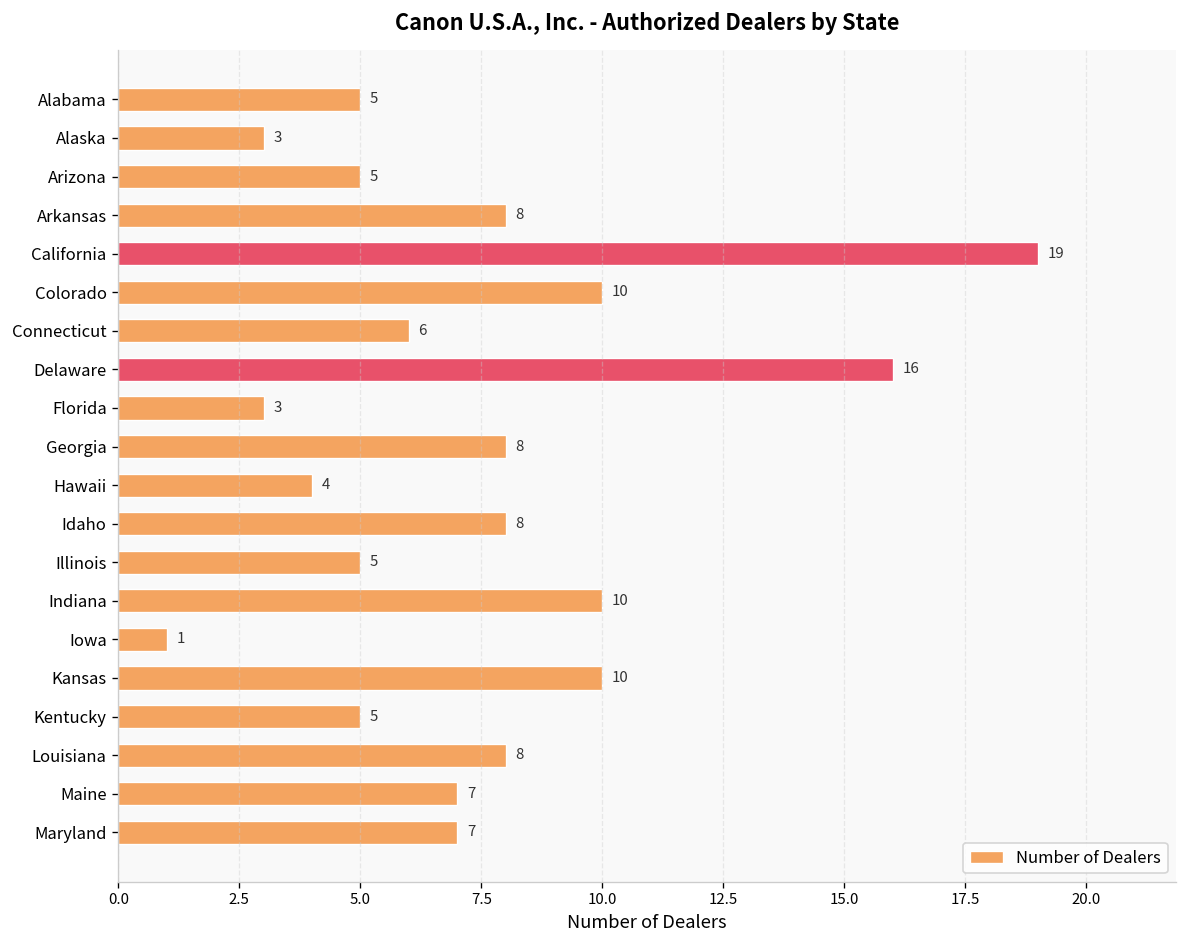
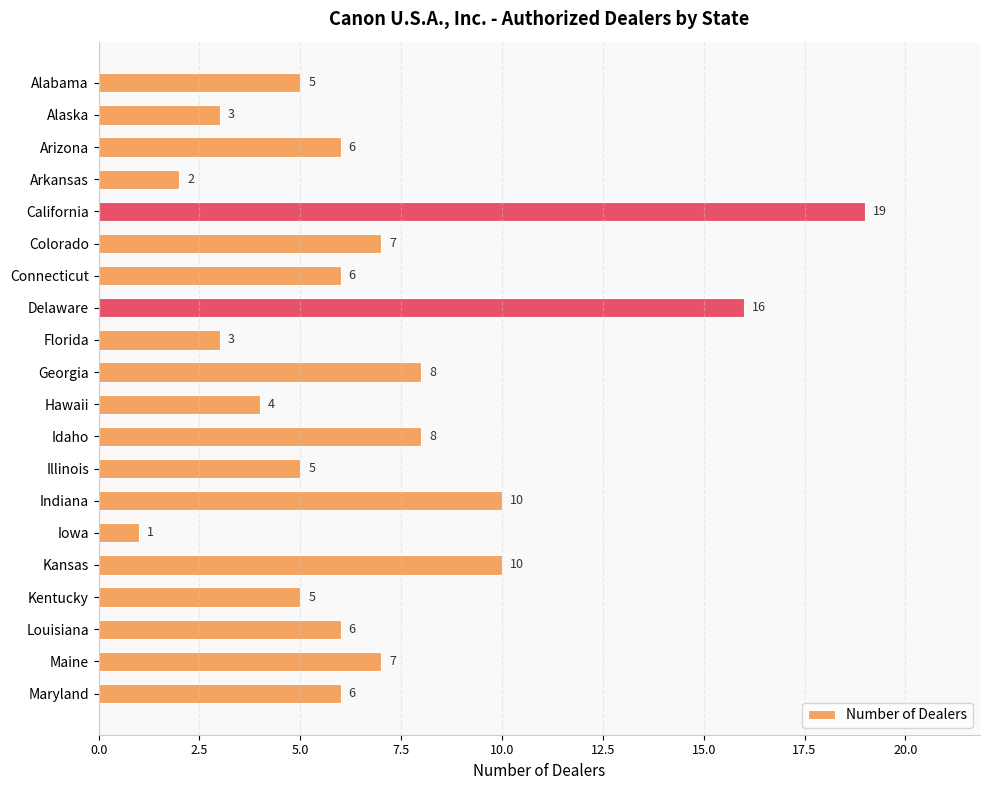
Arizona: 5 -> 6
Arkansas: 8 -> 2
Colorado: 10 -> 7
Louisiana: 8 -> 6
Maryland: 7 -> 6
